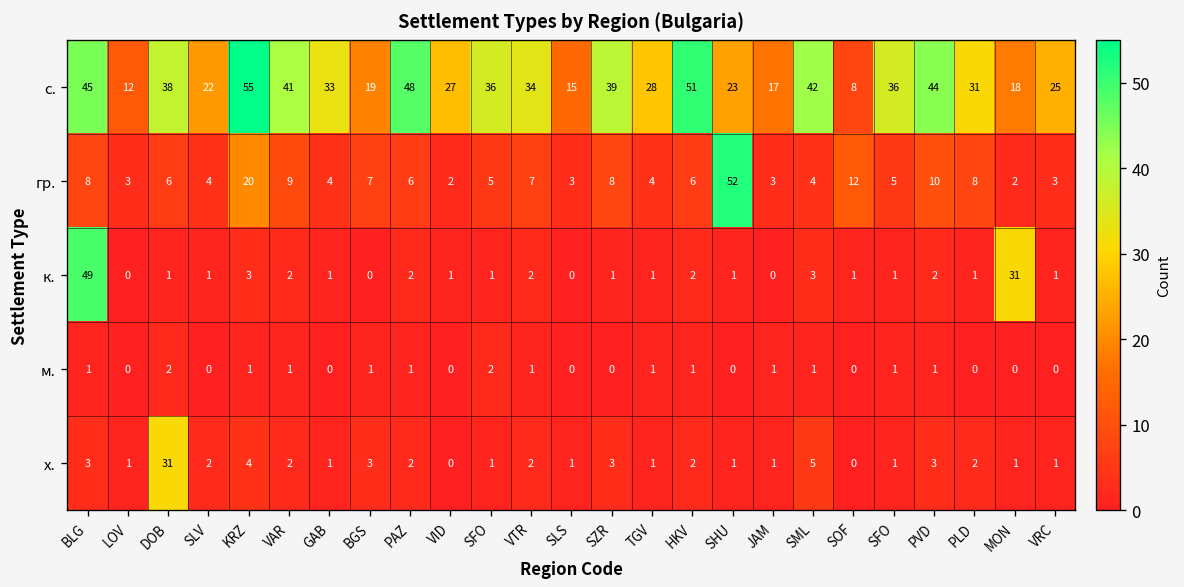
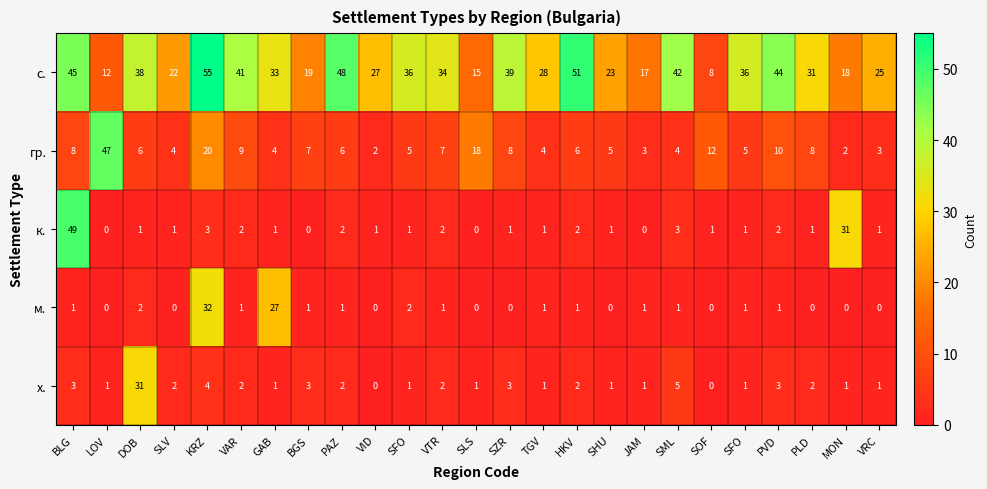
гр., LOV: 3 -> 47
гр., SLS: 3 -> 18
гр., SHU: 52 -> 5
м., KRZ: 1 -> 32
м., GAB: 0 -> 27
